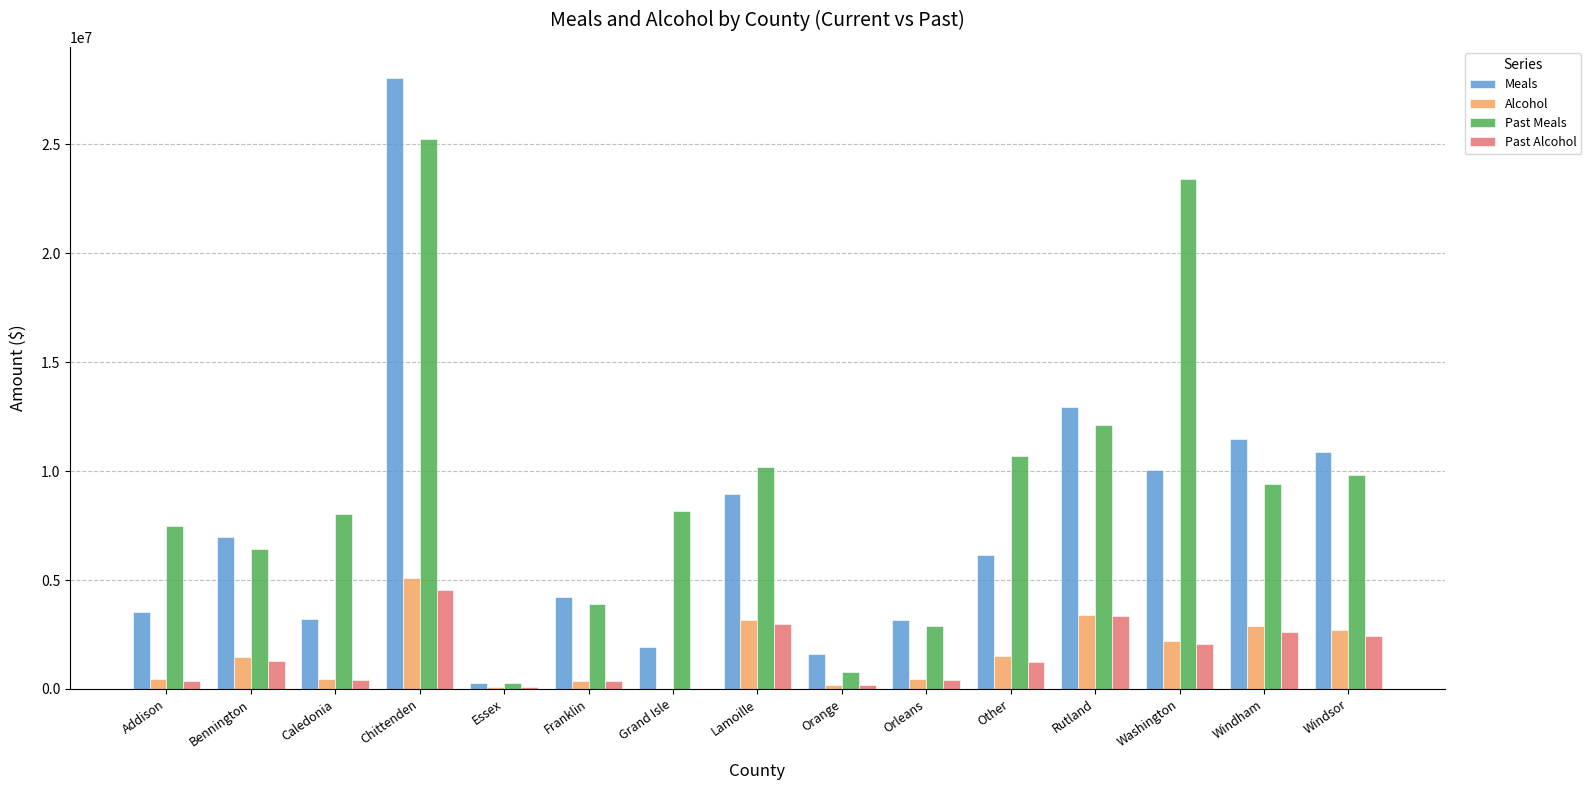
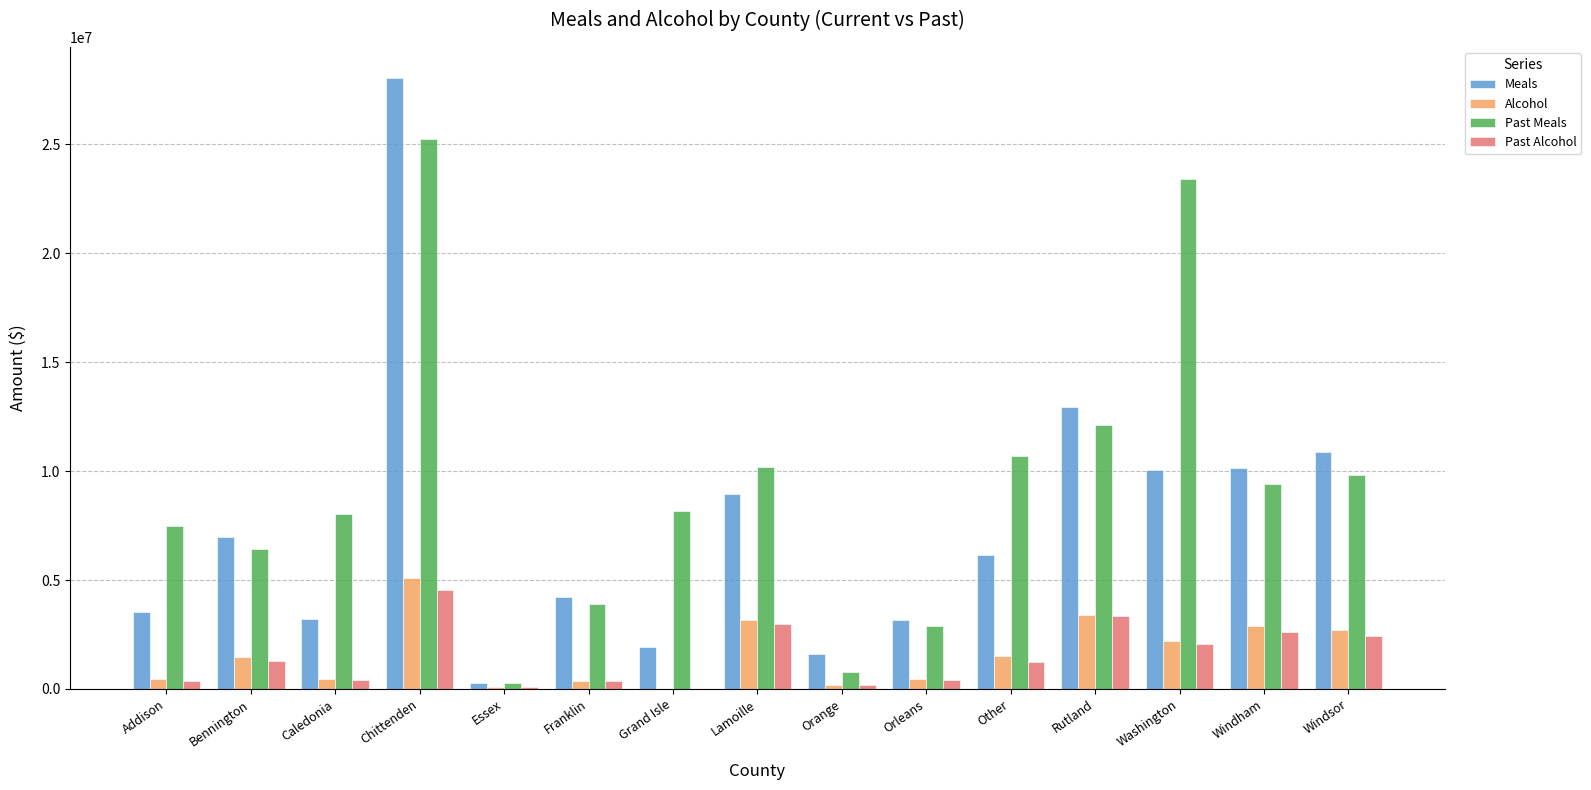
Meals, Windham: 11500000 -> 10100000
